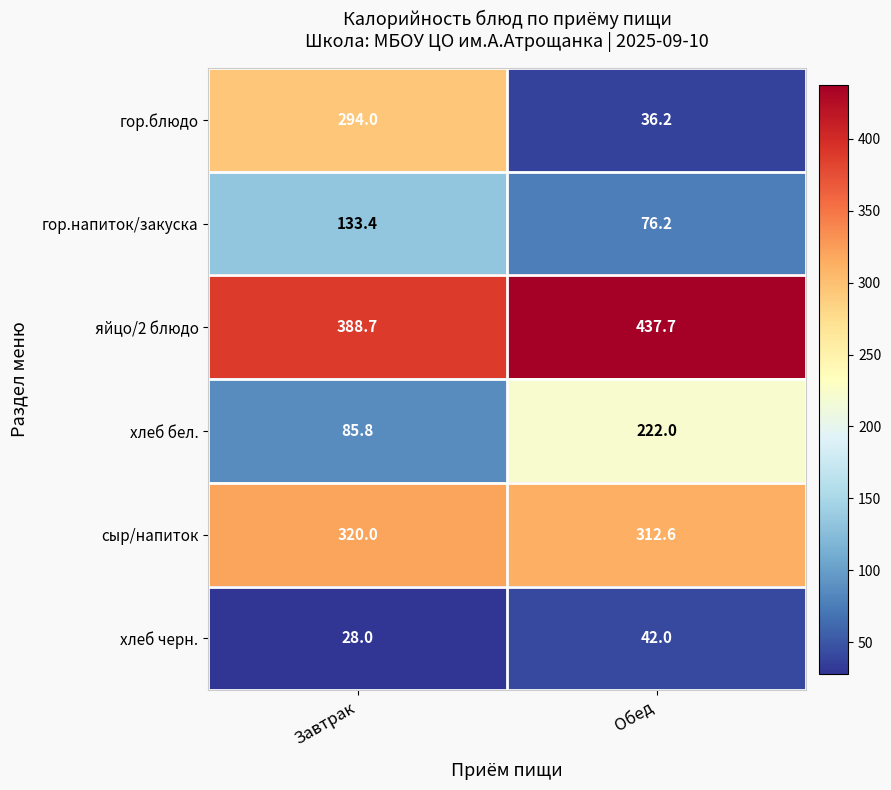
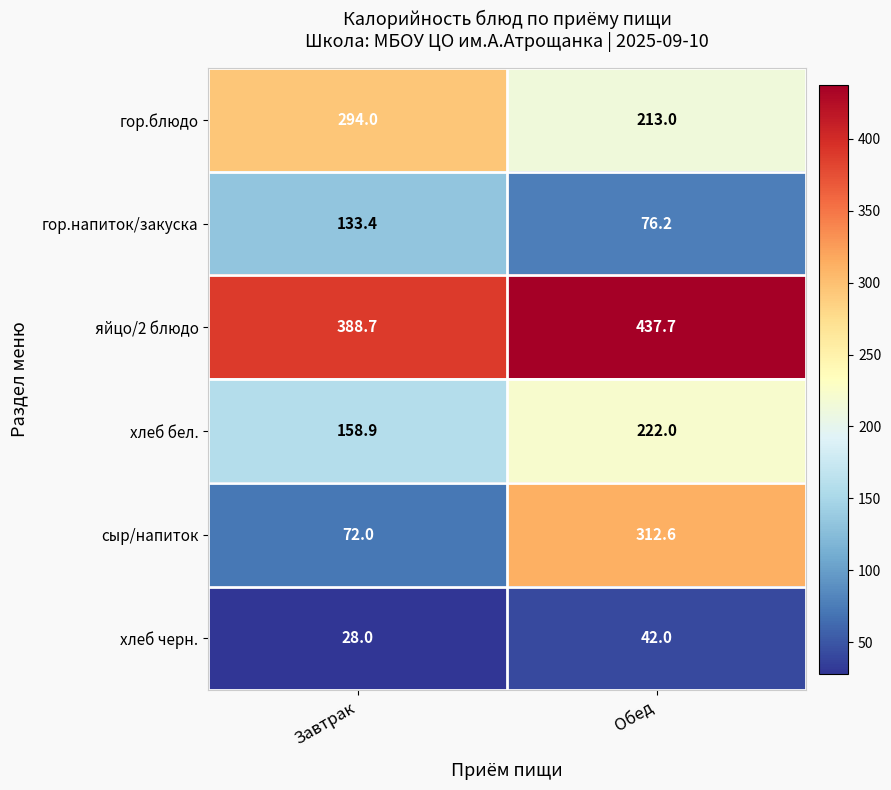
гор.блюдо, Обед: 36.2 -> 213.0
хлеб бел., Завтрак: 85.8 -> 158.9
сыр/напиток, Завтрак: 320.0 -> 72.0
